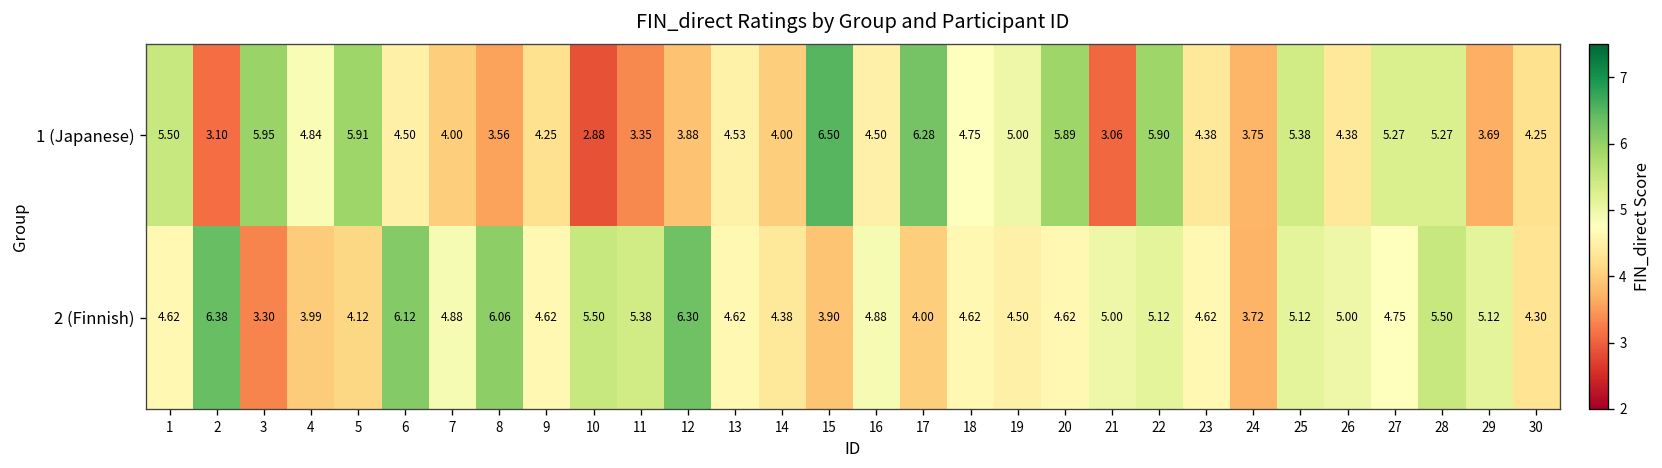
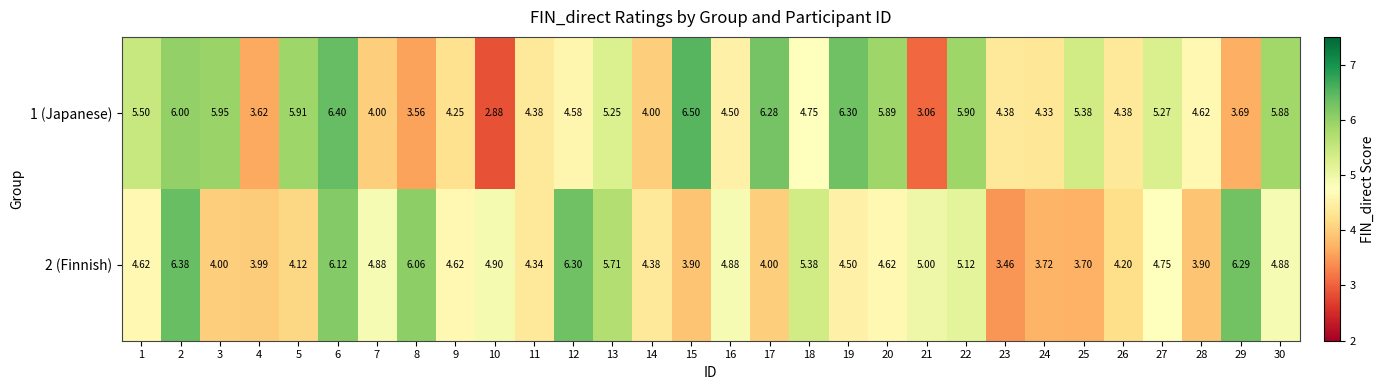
1 (Japanese), 2: 3.10 -> 6.00
1 (Japanese), 4: 4.84 -> 3.62
1 (Japanese), 6: 4.50 -> 6.40
1 (Japanese), 11: 3.35 -> 4.38
1 (Japanese), 12: 3.88 -> 4.58
1 (Japanese), 13: 4.53 -> 5.25
1 (Japanese), 19: 5.00 -> 6.30
1 (Japanese), 24: 3.75 -> 4.33
1 (Japanese), 28: 5.27 -> 4.62
1 (Japanese), 30: 4.25 -> 5.88
2 (Finnish), 3: 3.30 -> 4.00
2 (Finnish), 10: 5.50 -> 4.90
2 (Finnish), 11: 5.38 -> 4.34
2 (Finnish), 13: 4.62 -> 5.71
2 (Finnish), 18: 4.62 -> 5.38
2 (Finnish), 23: 4.62 -> 3.46
2 (Finnish), 25: 5.12 -> 3.70
2 (Finnish), 26: 5.00 -> 4.20
2 (Finnish), 28: 5.50 -> 3.90
2 (Finnish), 29: 5.12 -> 6.29
2 (Finnish), 30: 4.30 -> 4.88
